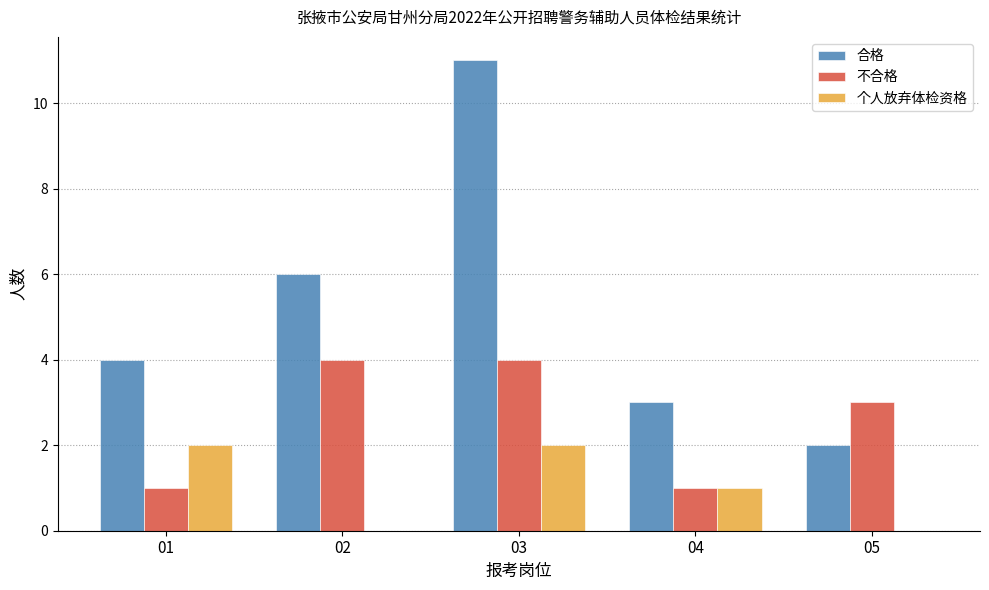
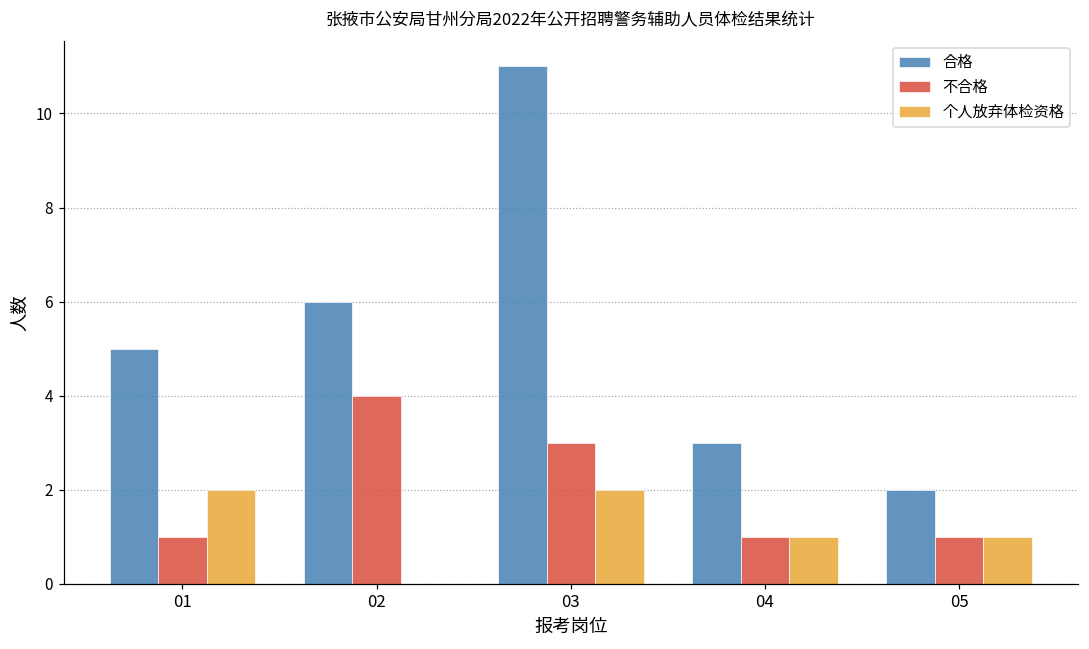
合格, 01: 4 -> 5
不合格, 03: 4 -> 3
不合格, 05: 3 -> 1
个人放弃体检资格, 05: 0 -> 1
